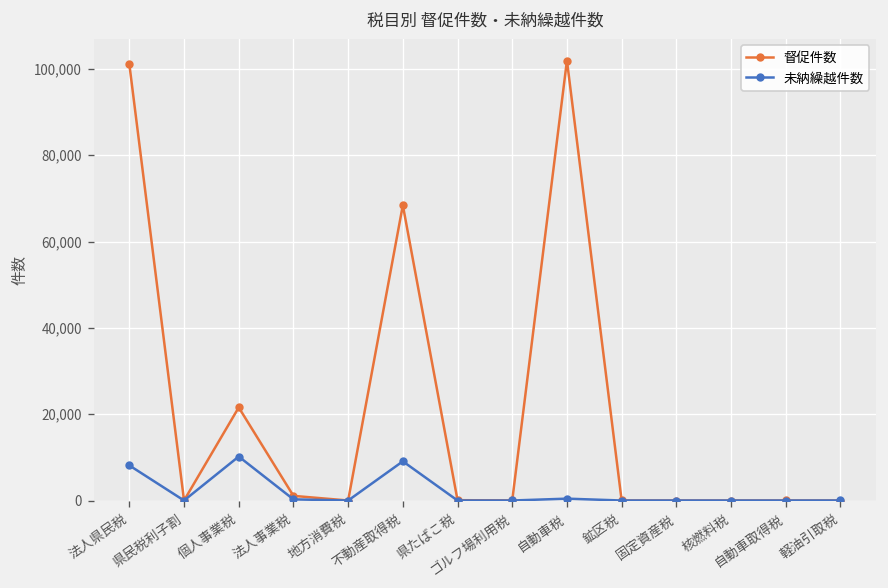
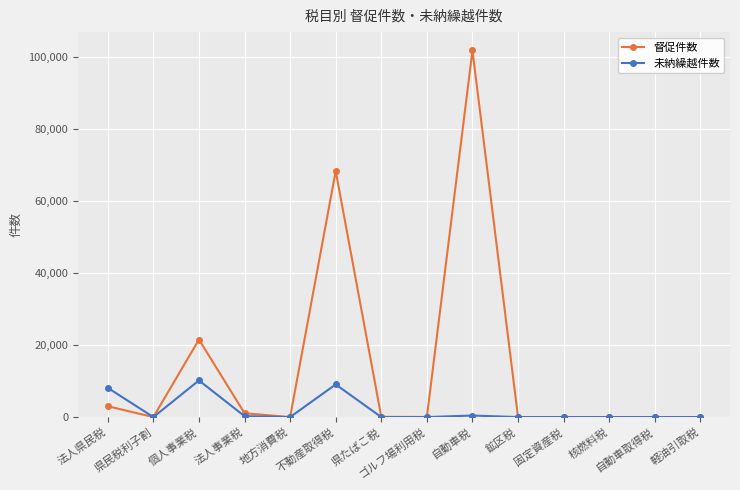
督促件数, 法人県民税: 101,000 -> 3,000
